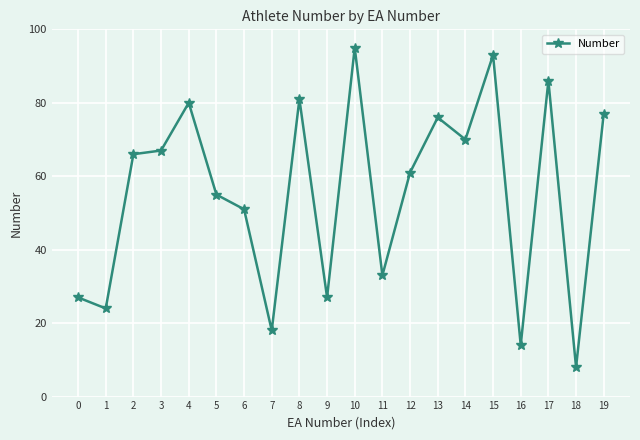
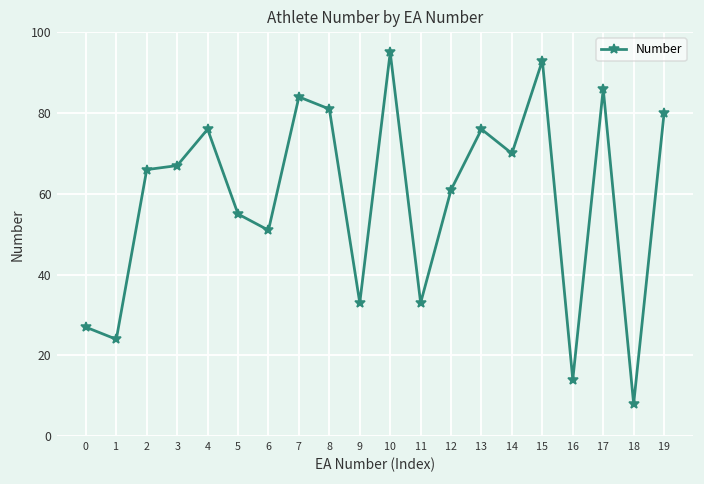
4: 80 -> 76
7: 18 -> 84
9: 27 -> 33
19: 77 -> 80
